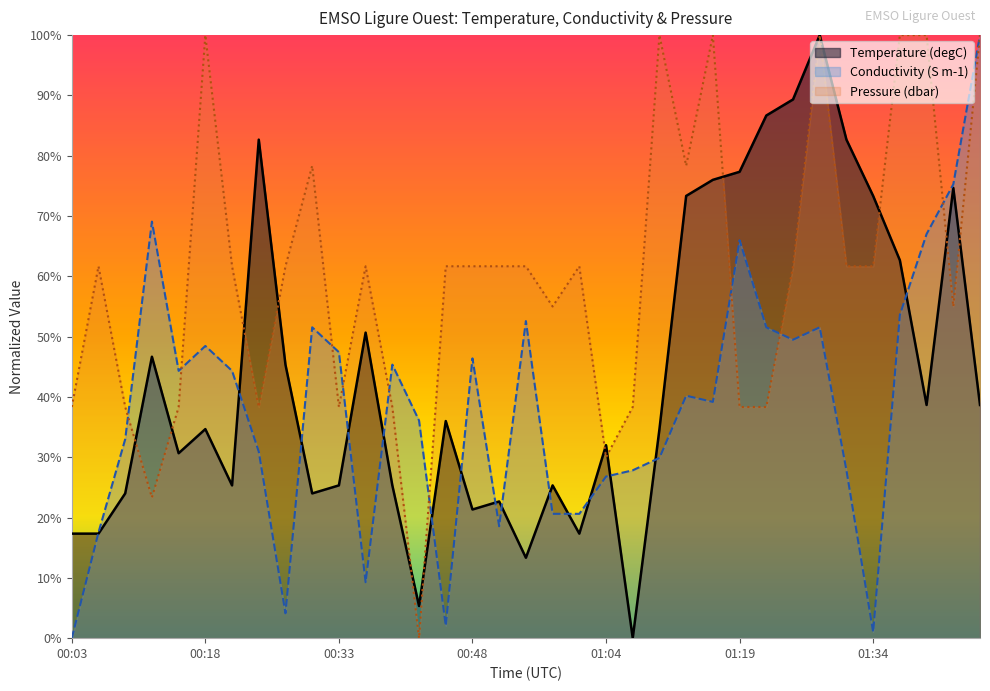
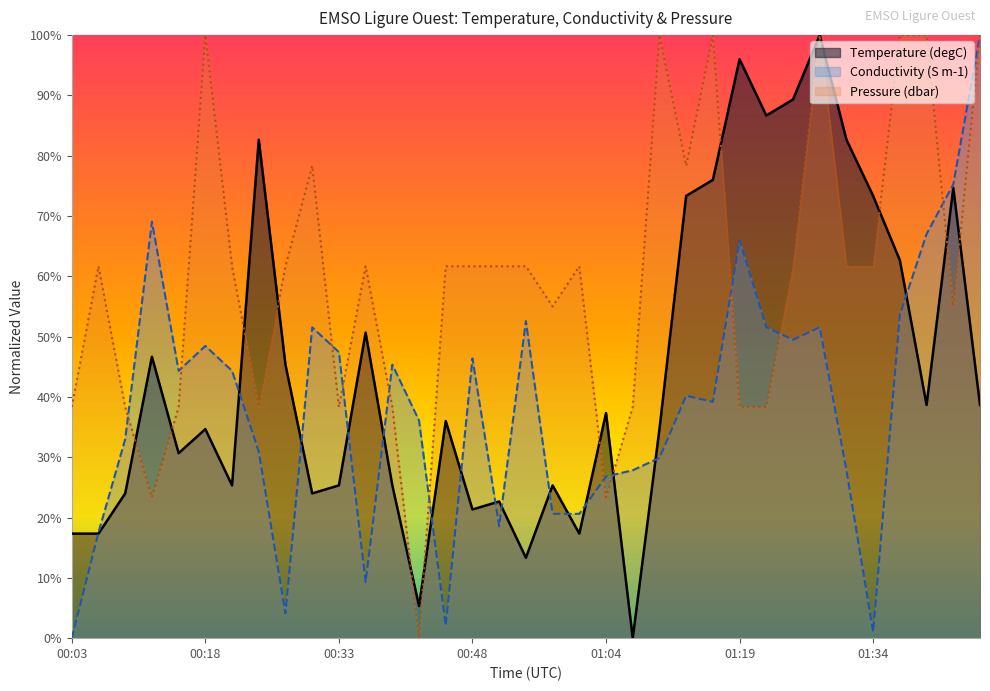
Temperature (degC), 01:04: 32% -> 37%
Pressure (dbar), 01:04: 30% -> 23%
Temperature (degC), 01:19: 77% -> 96%
